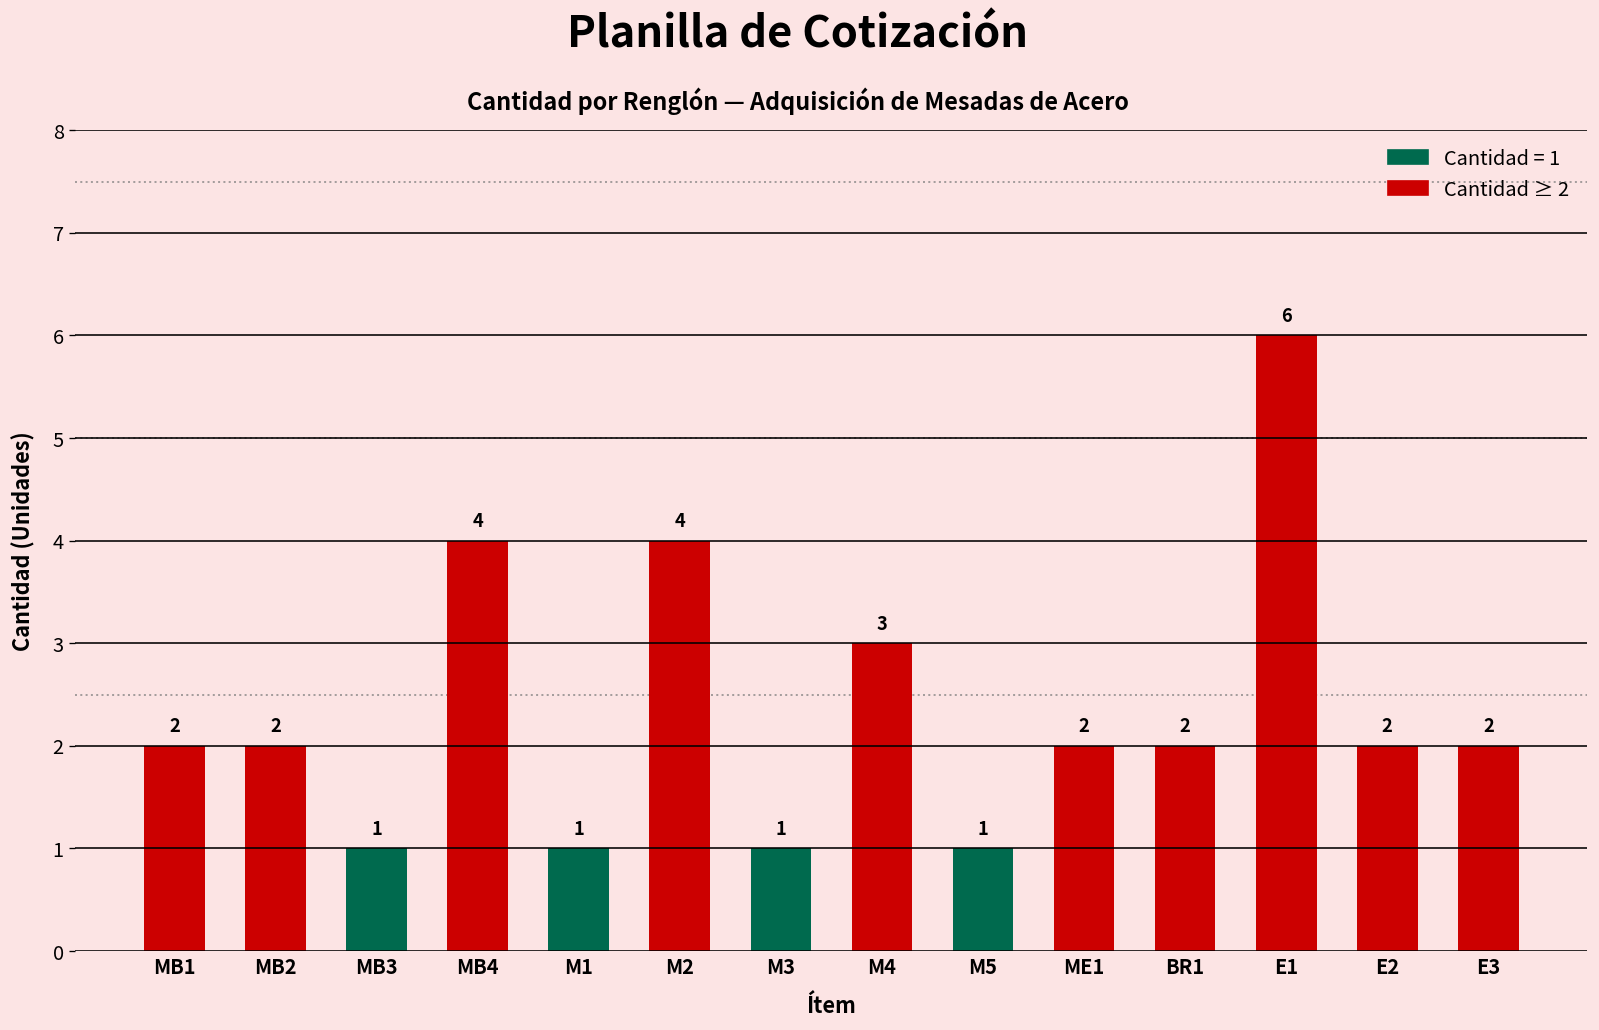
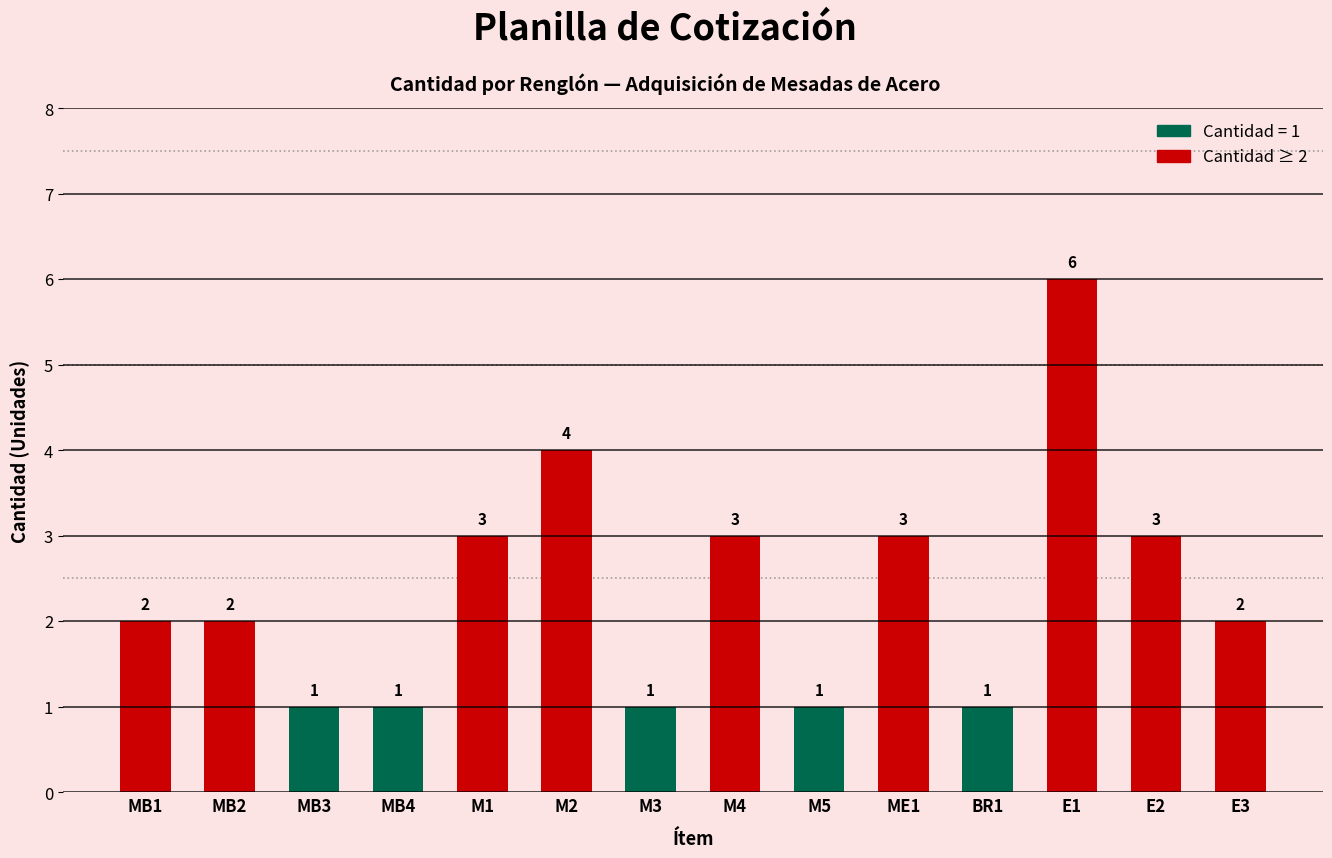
MB4: 4 -> 1
M1: 1 -> 3
ME1: 2 -> 3
BR1: 2 -> 1
E2: 2 -> 3
